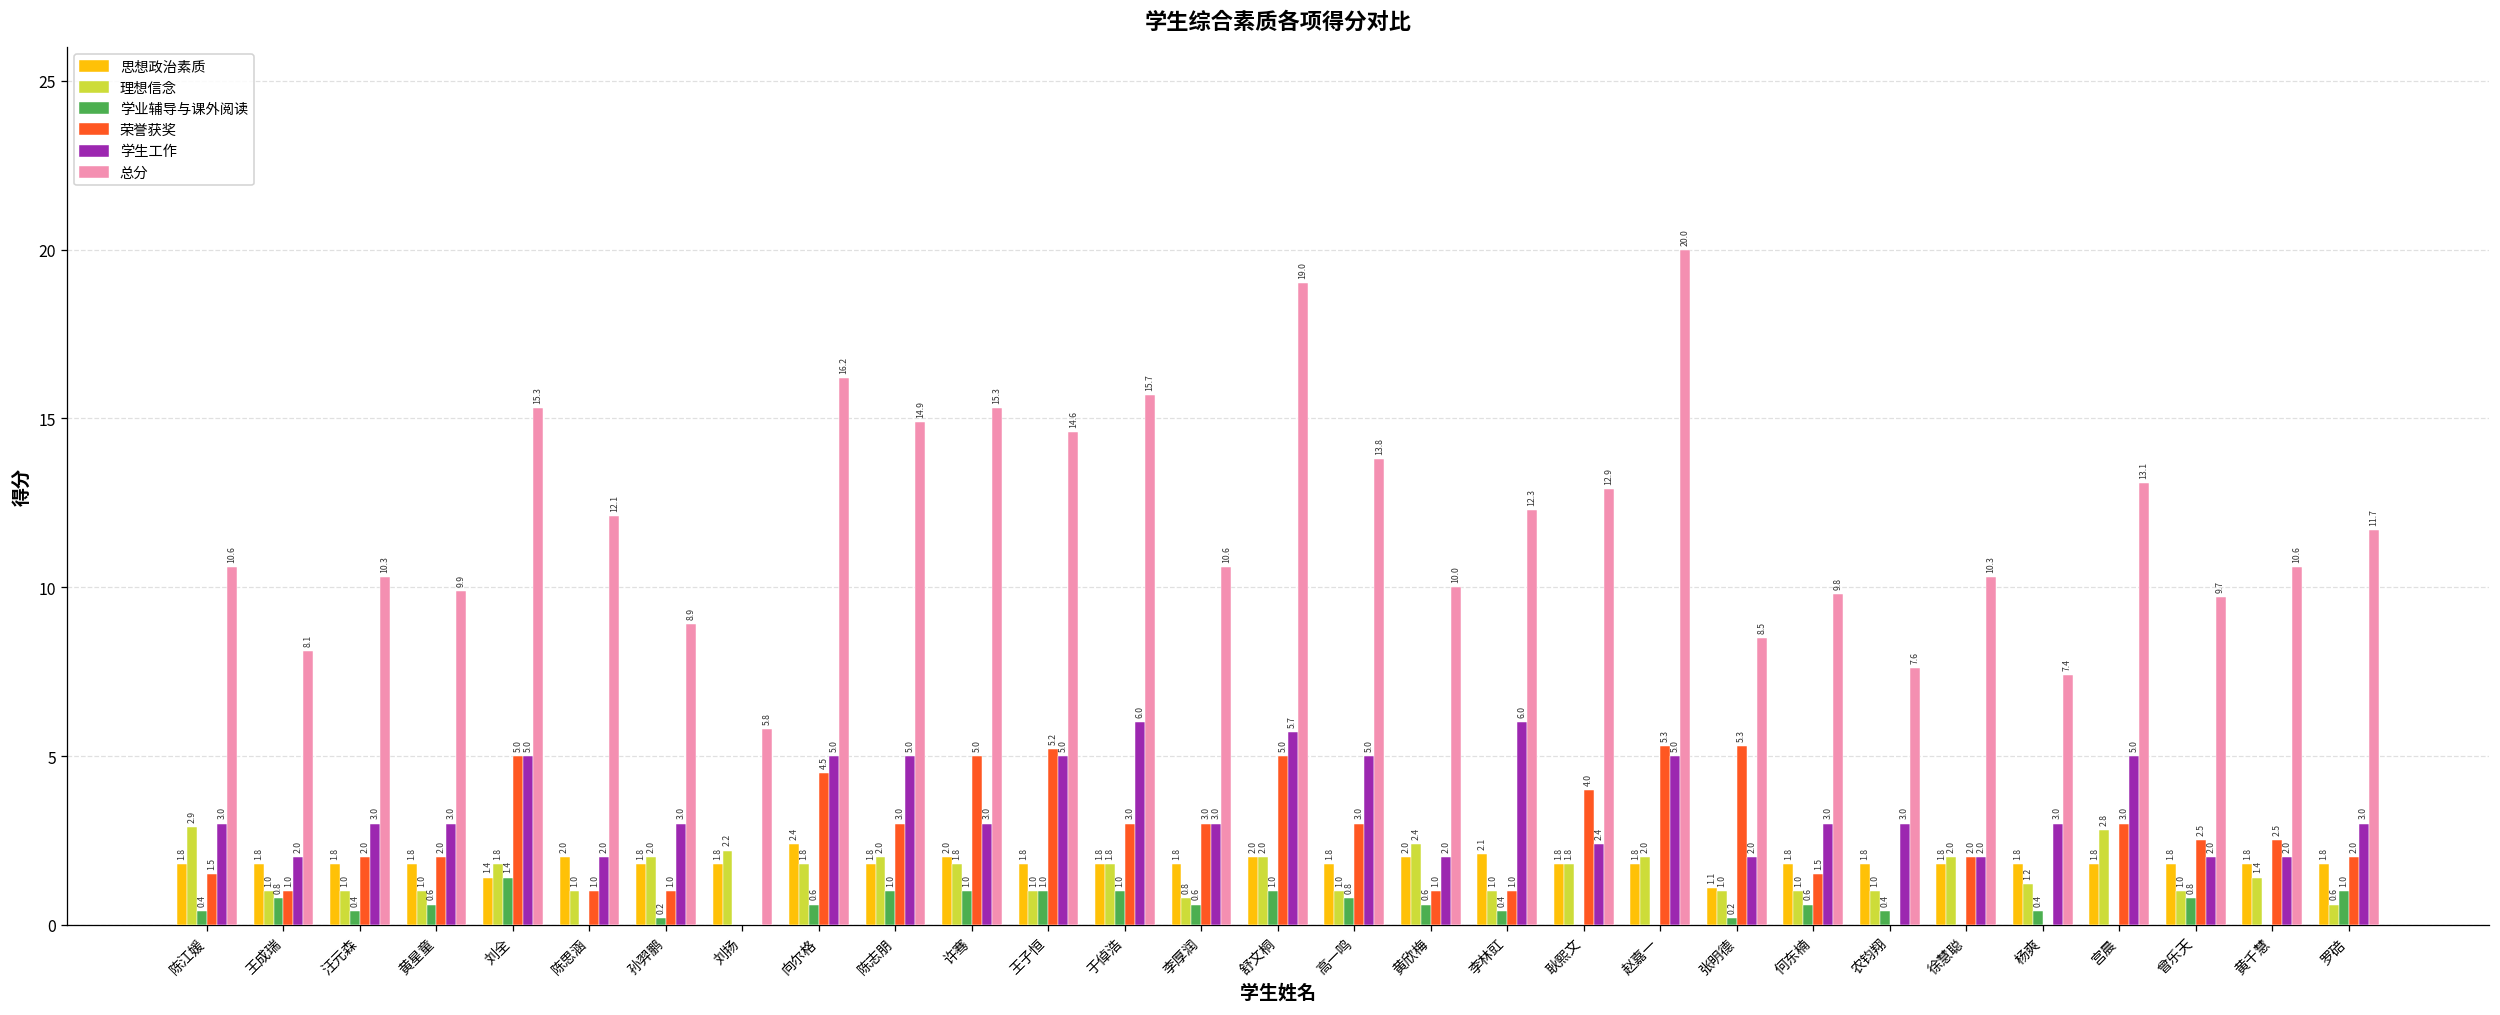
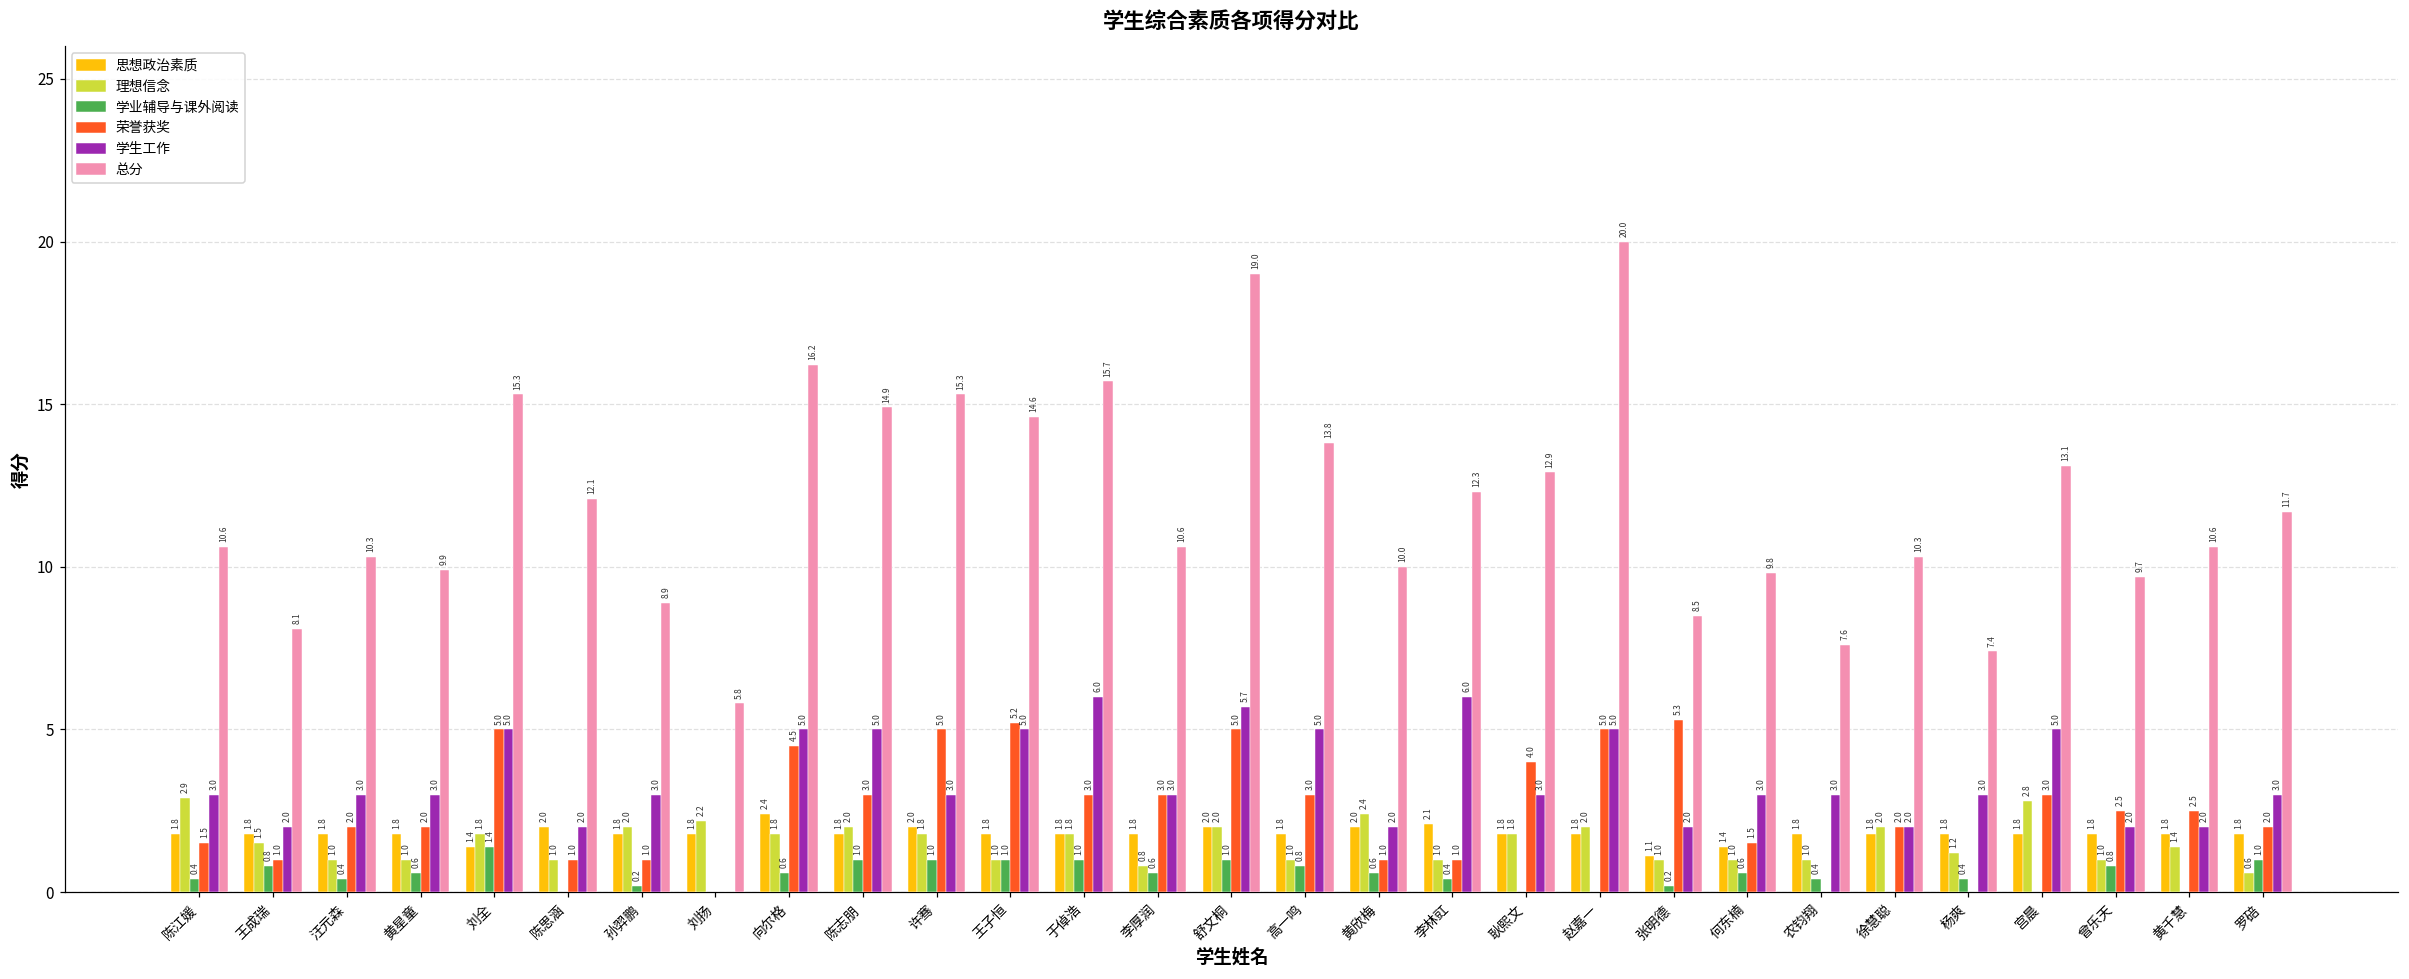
理想信念, 王成瑞: 1.0 -> 1.5
学生工作, 耿熙文: 2.4 -> 3.0
荣誉获奖, 赵嘉一: 5.3 -> 5.0
思想政治素质, 何东楠: 1.8 -> 1.4
